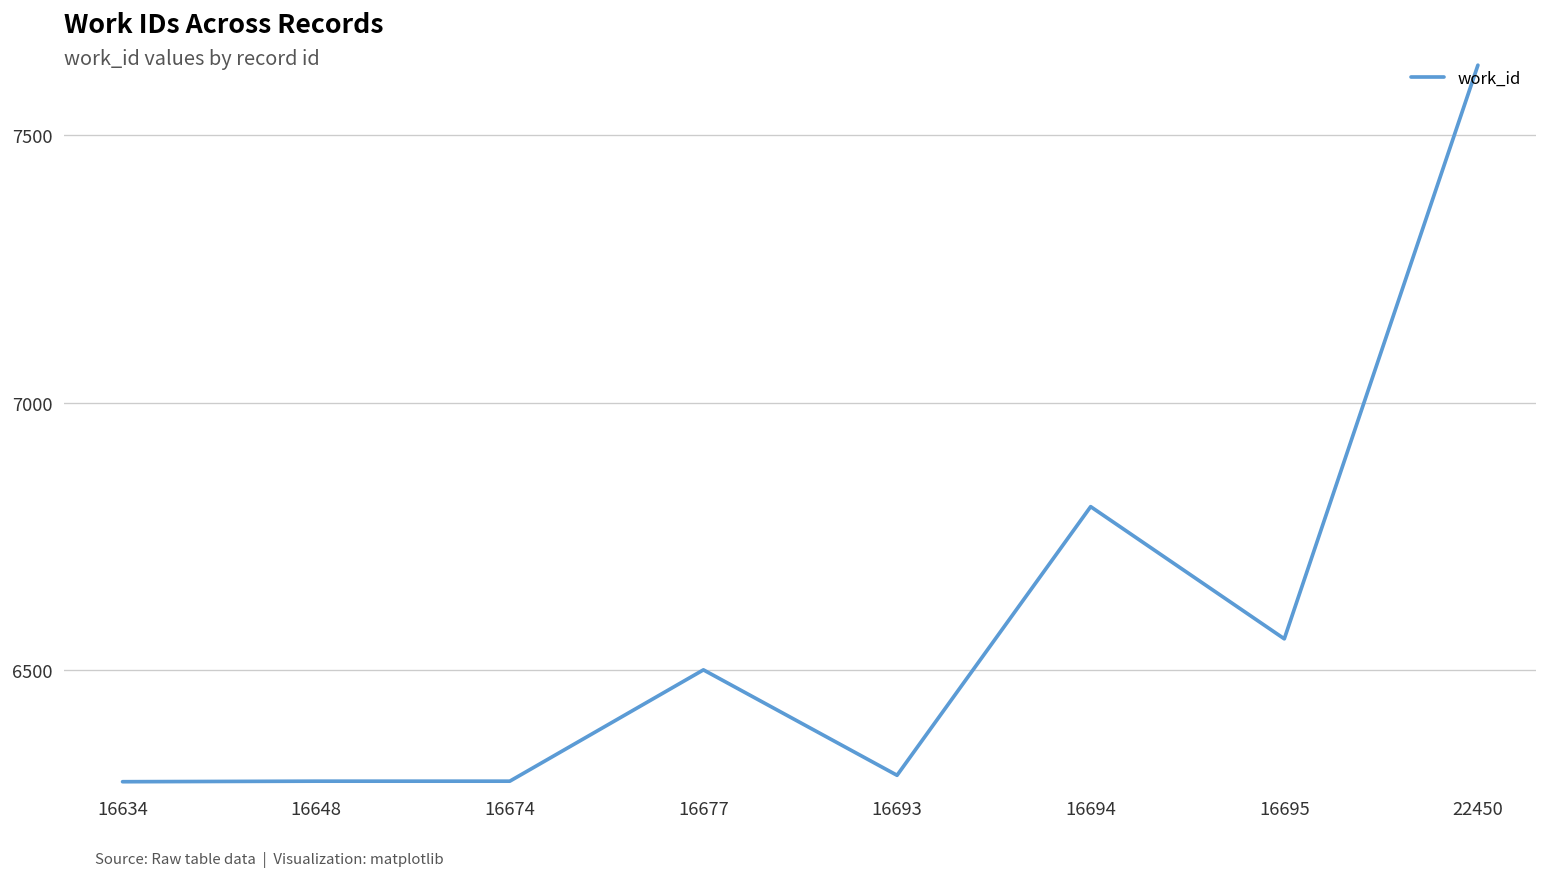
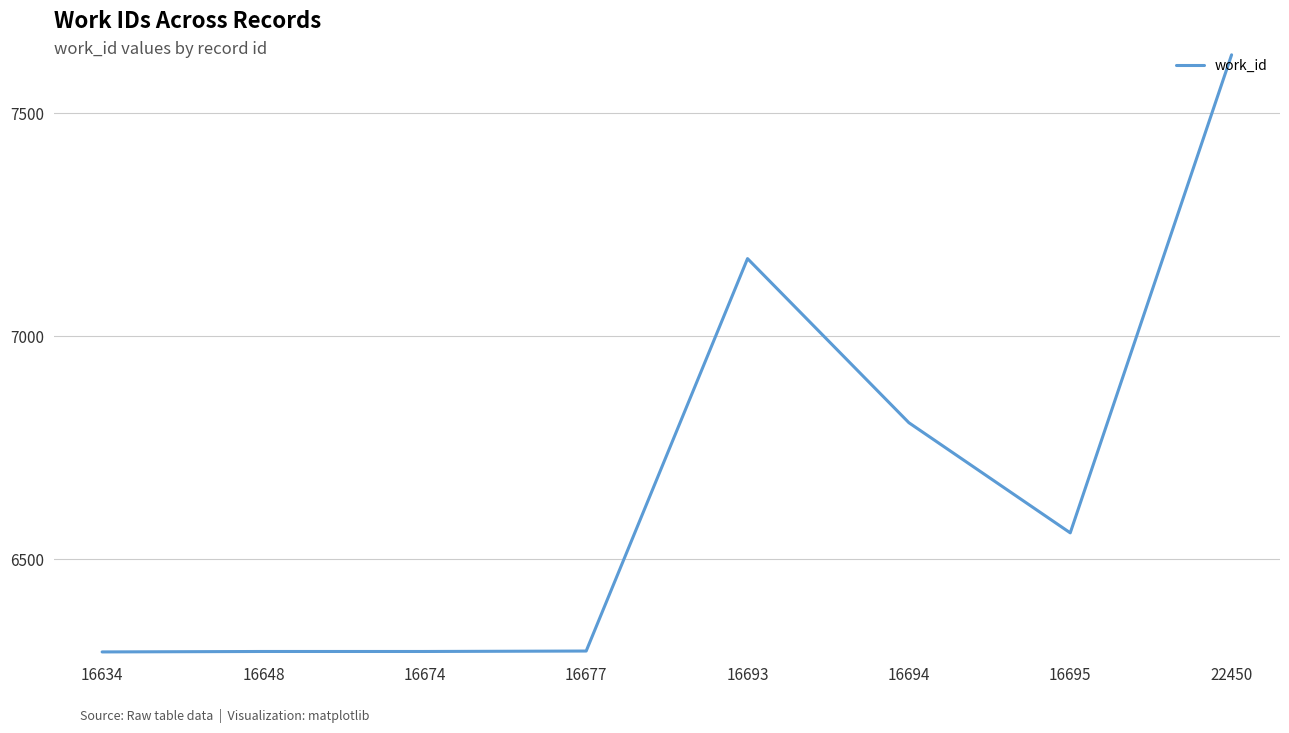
16677: 6500 -> 6290
16693: 6300 -> 7170
